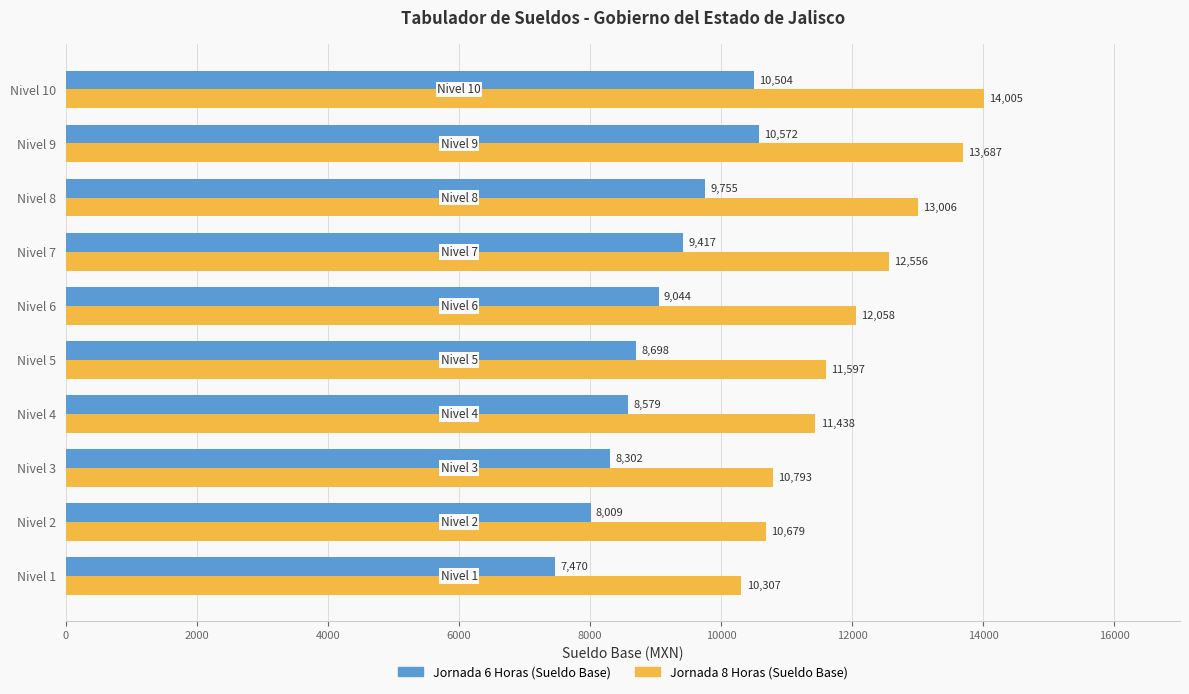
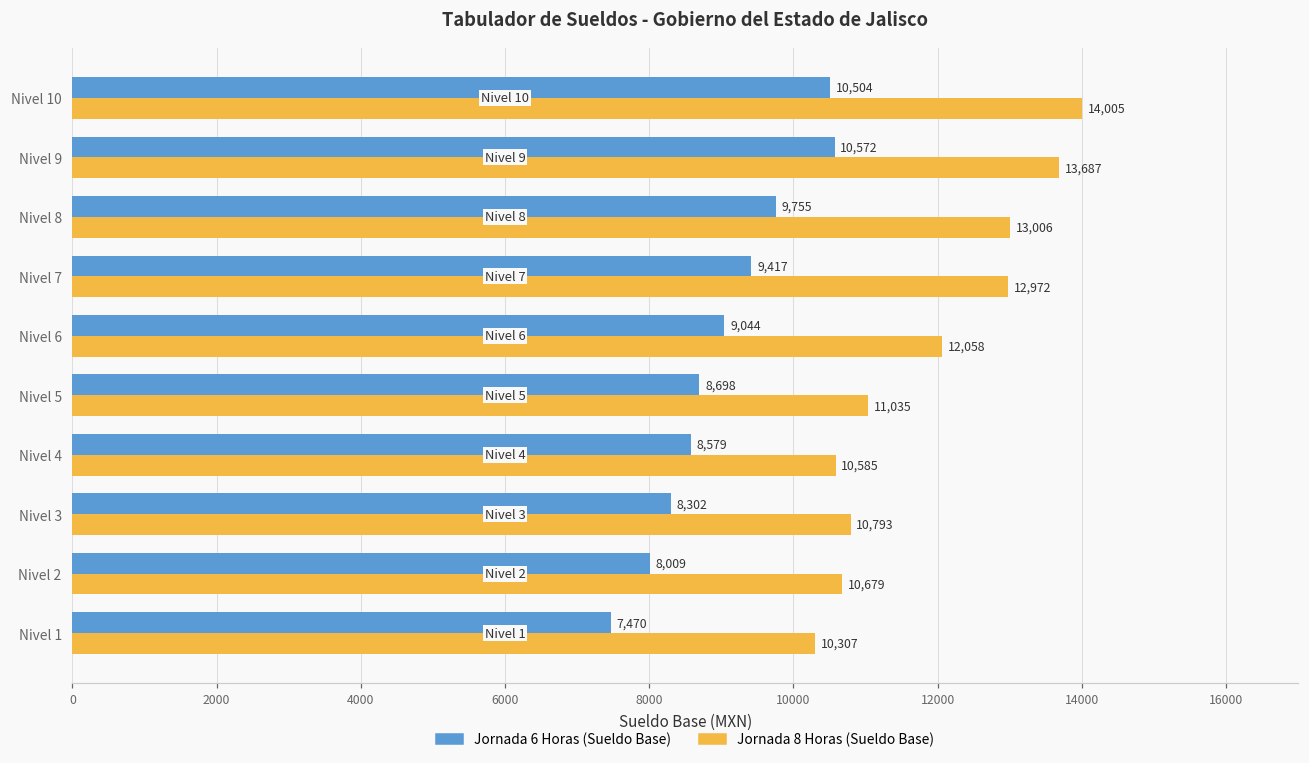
Jornada 8 Horas (Sueldo Base), Nivel 7: 12,556 -> 12,972
Jornada 8 Horas (Sueldo Base), Nivel 5: 11,597 -> 11,035
Jornada 8 Horas (Sueldo Base), Nivel 4: 11,438 -> 10,585
